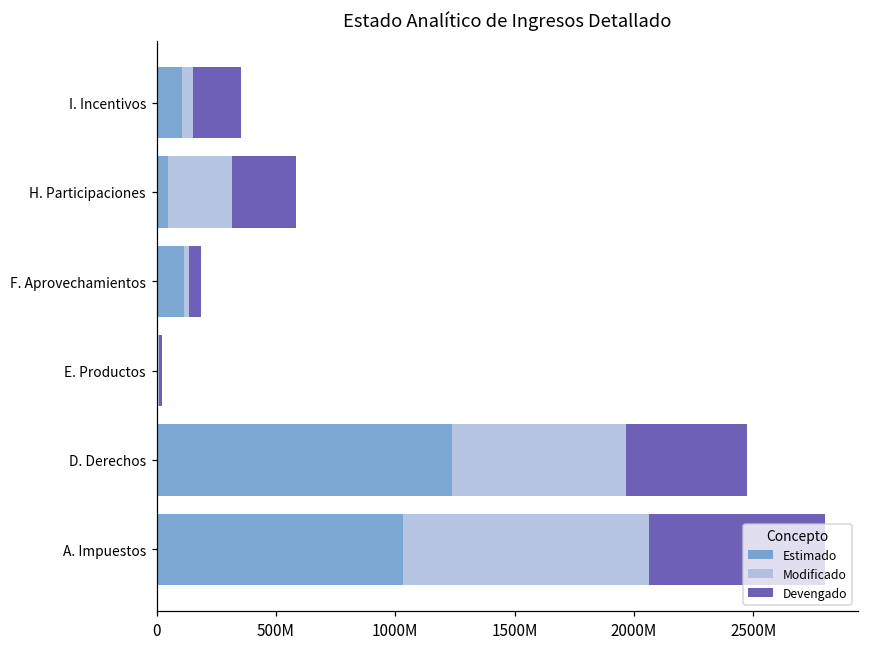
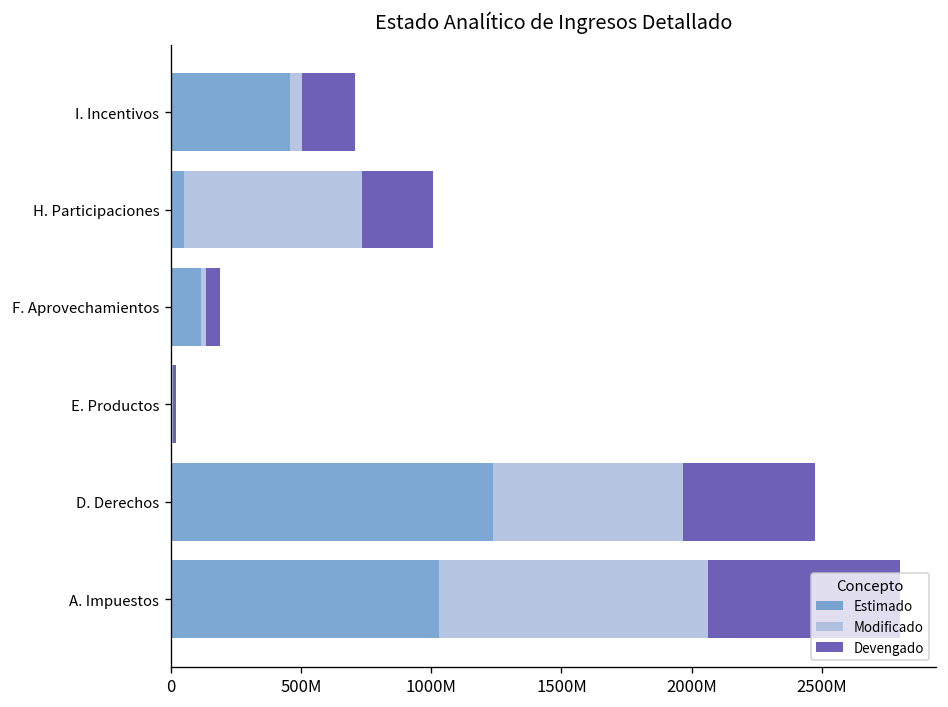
Estimado, I. Incentivos: 110000000 -> 460000000
Modificado, H. Participaciones: 270000000 -> 690000000
